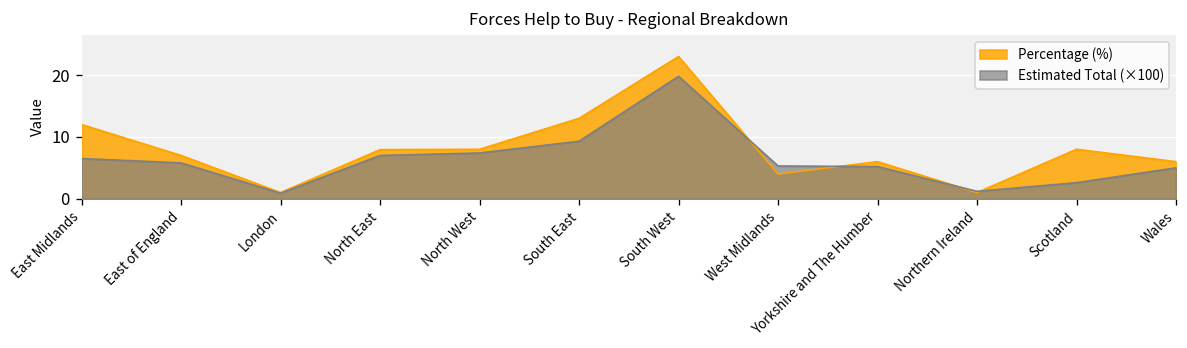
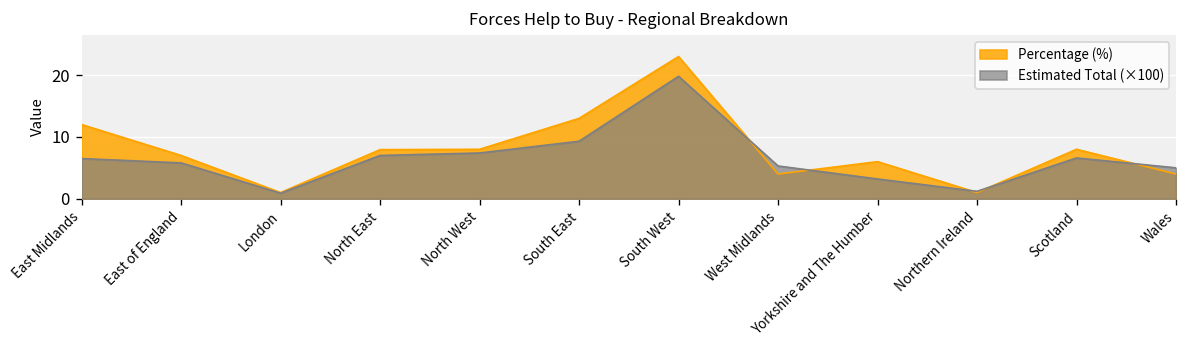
Estimated Total (×100), Yorkshire and The Humber: 5 -> 3
Estimated Total (×100), Scotland: 3 -> 7
Percentage (%), Wales: 6 -> 4
